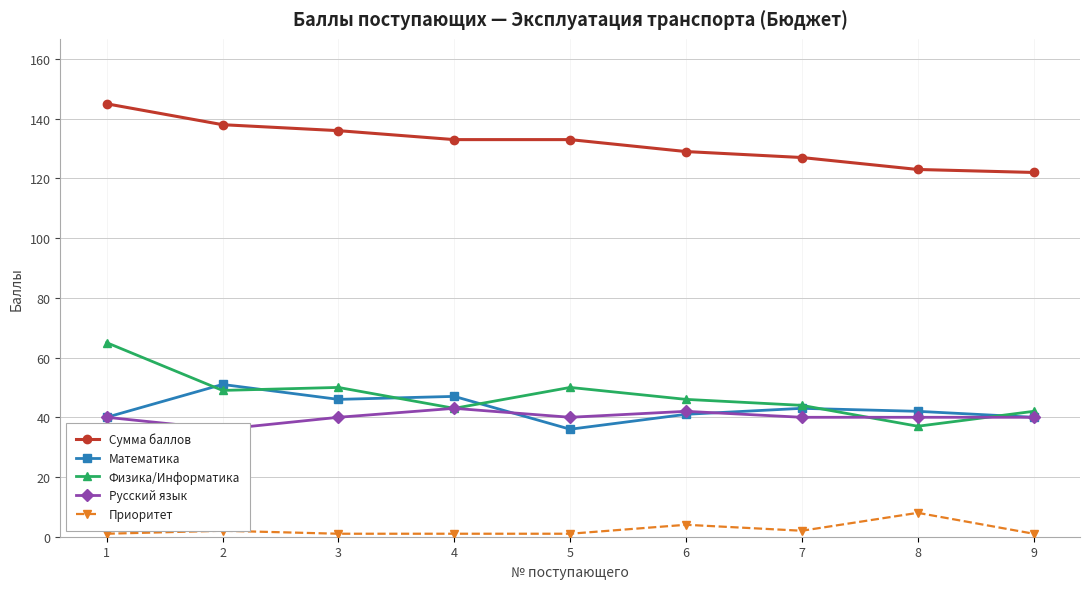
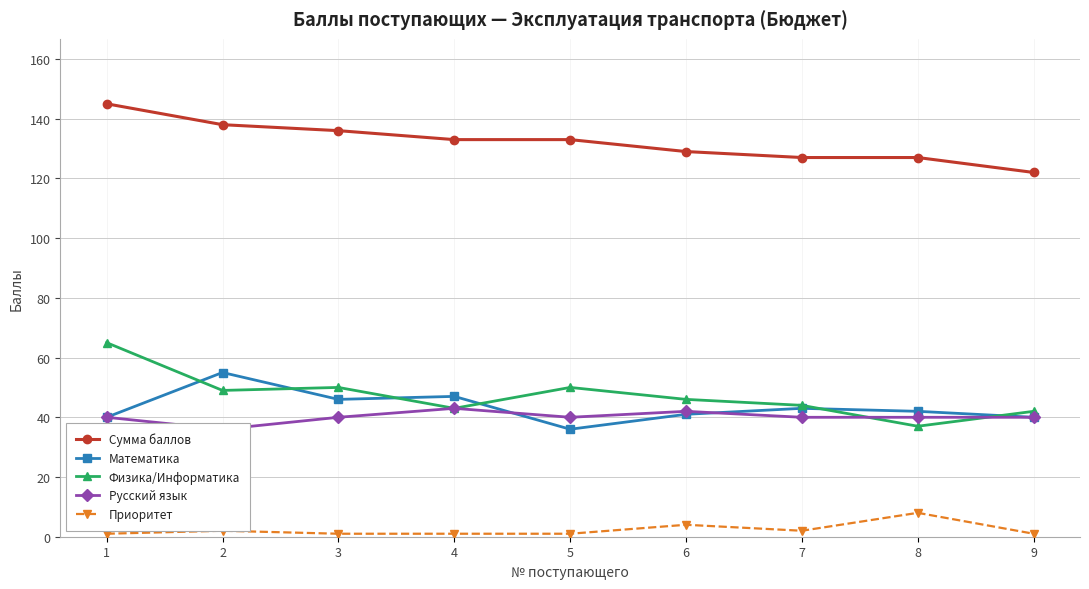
Математика, 2: 51 -> 55
Сумма баллов, 8: 123 -> 127
